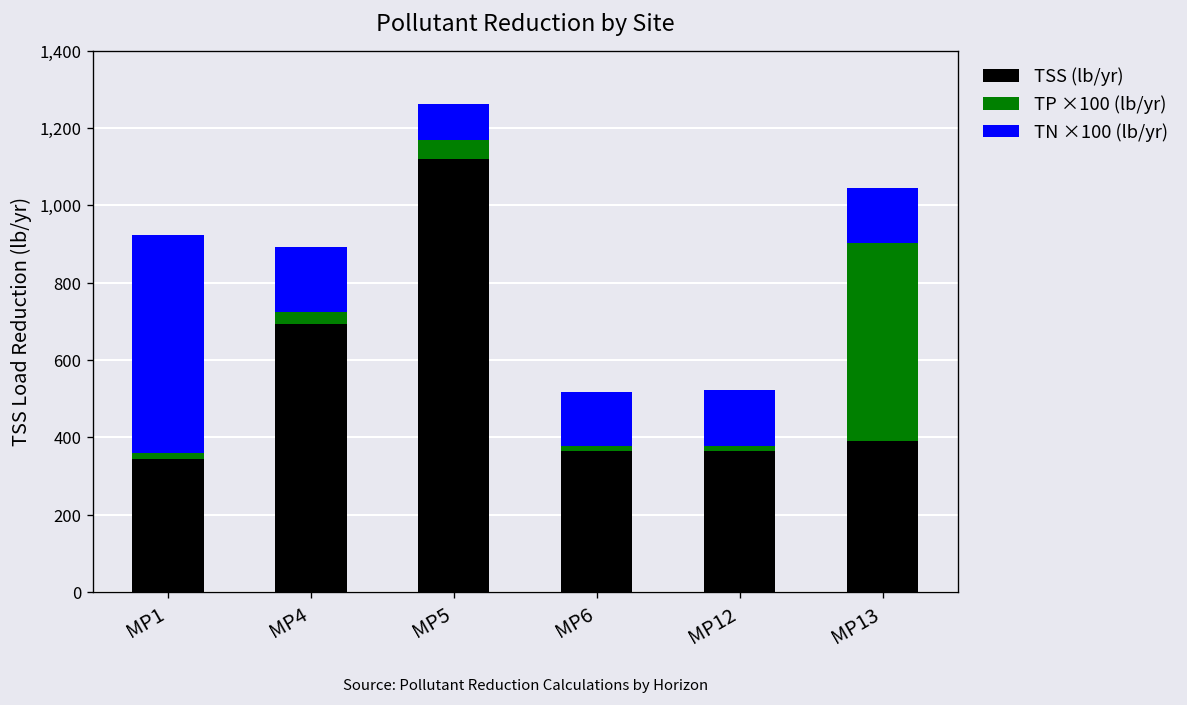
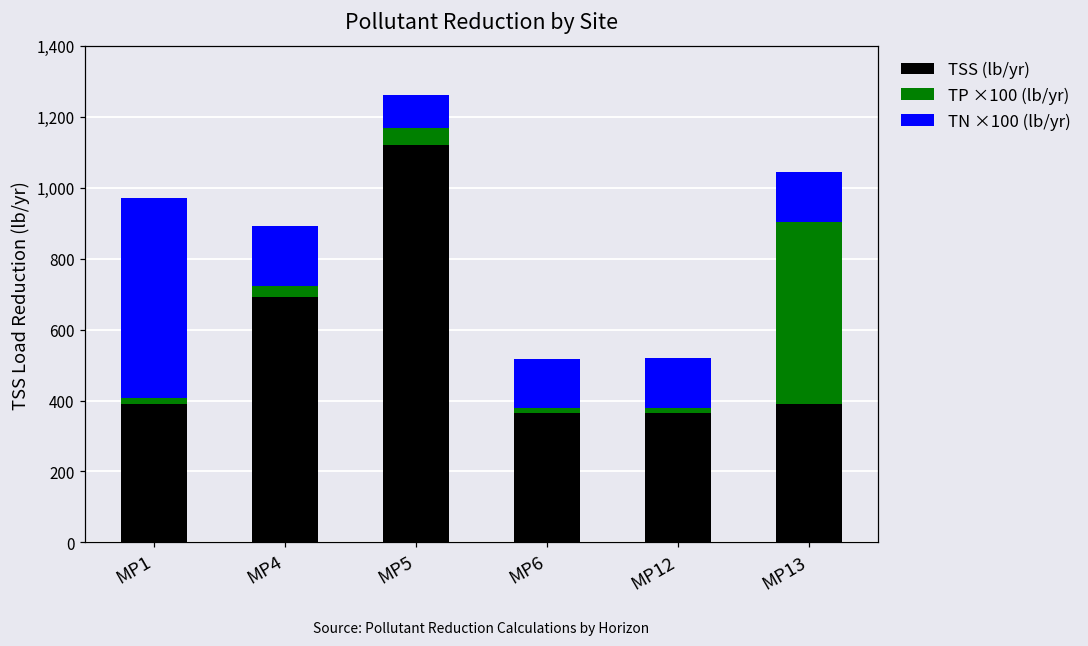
TSS (lb/yr), MP1: 340 -> 390
